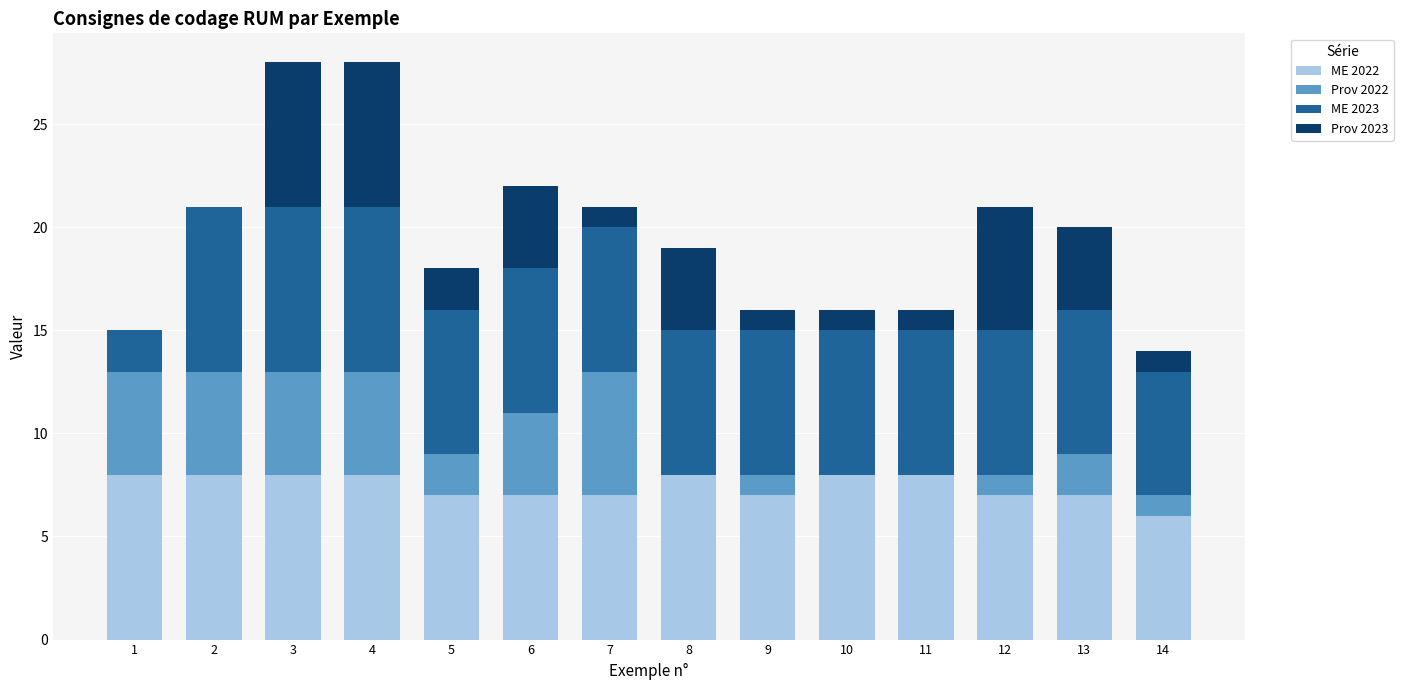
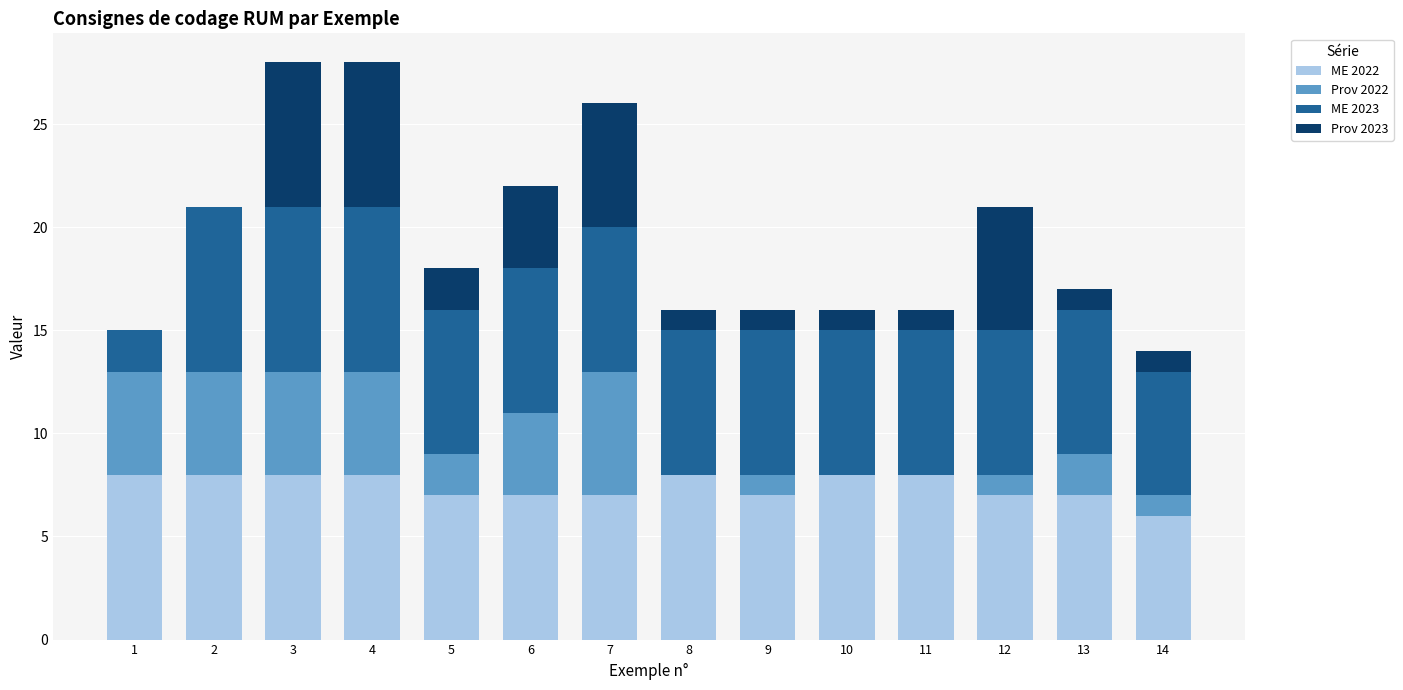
Prov 2023, 7: 1 -> 6
Prov 2023, 8: 4 -> 1
Prov 2023, 13: 4 -> 1
